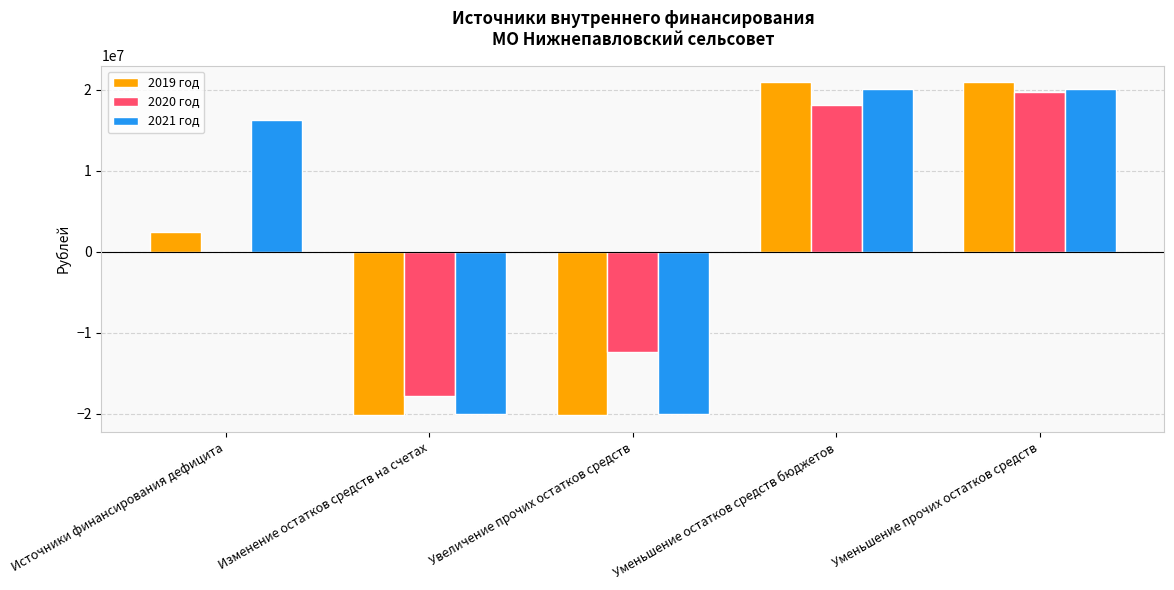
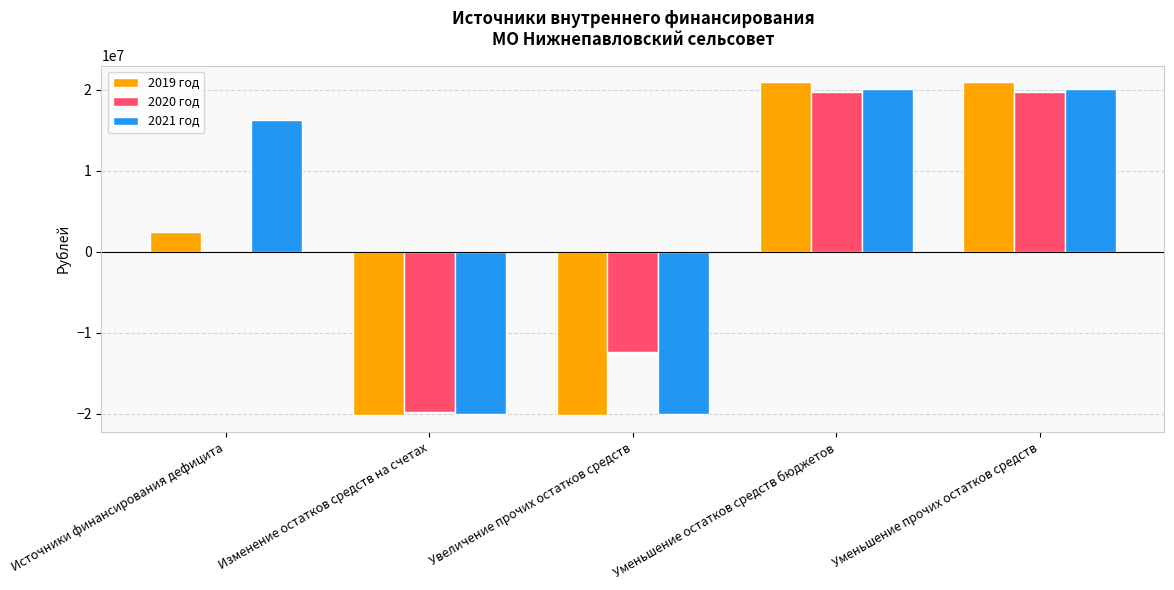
2020 год, Изменение остатков средств на счетах: -18000000 -> -20000000
2020 год, Уменьшение остатков средств бюджетов: 18000000 -> 20000000
